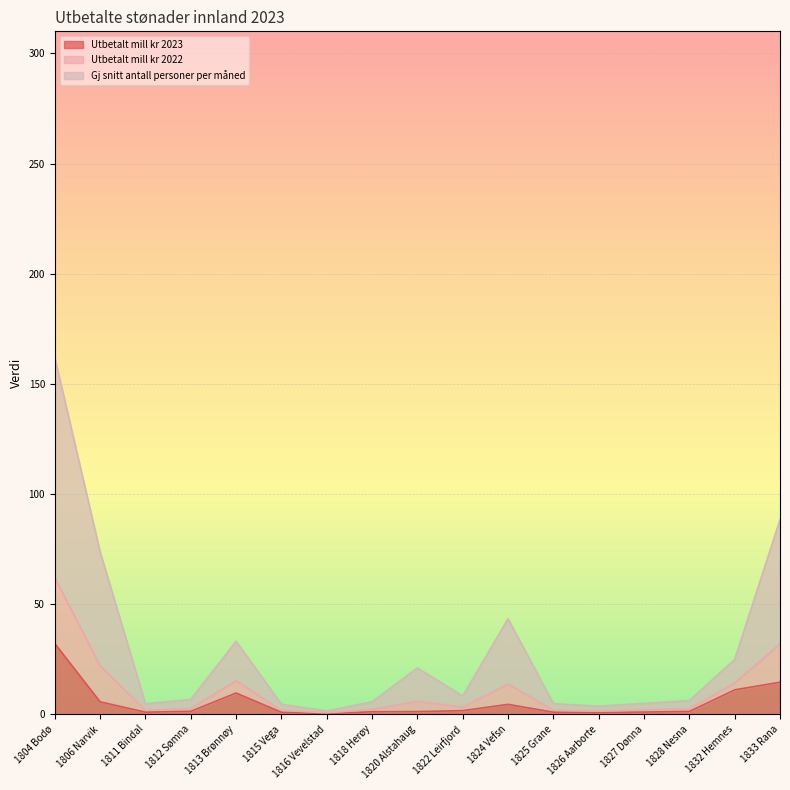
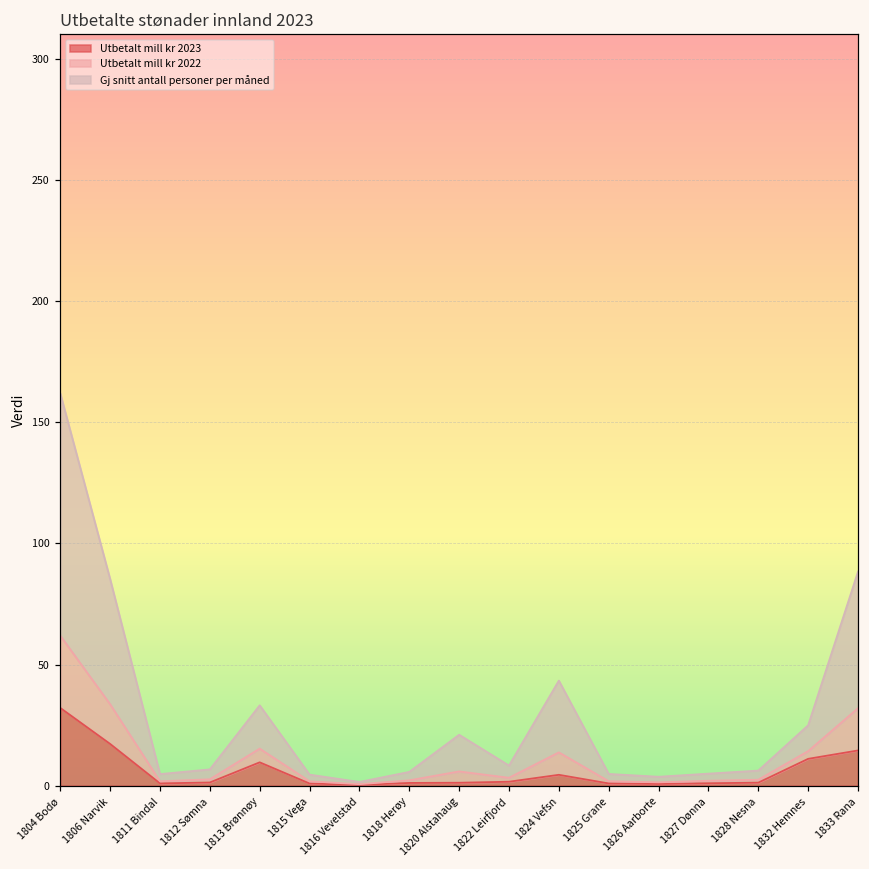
Utbetalt mill kr 2023, 1806 Narvik: 6 -> 17
